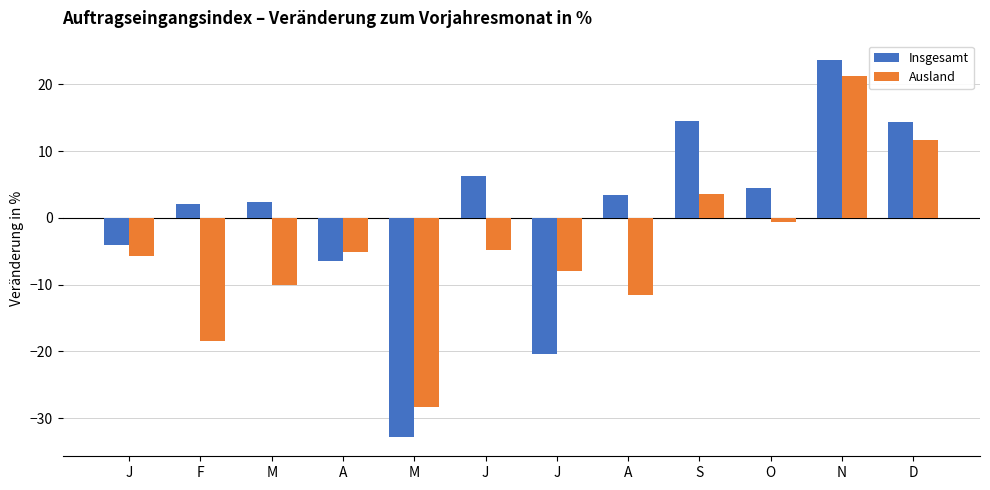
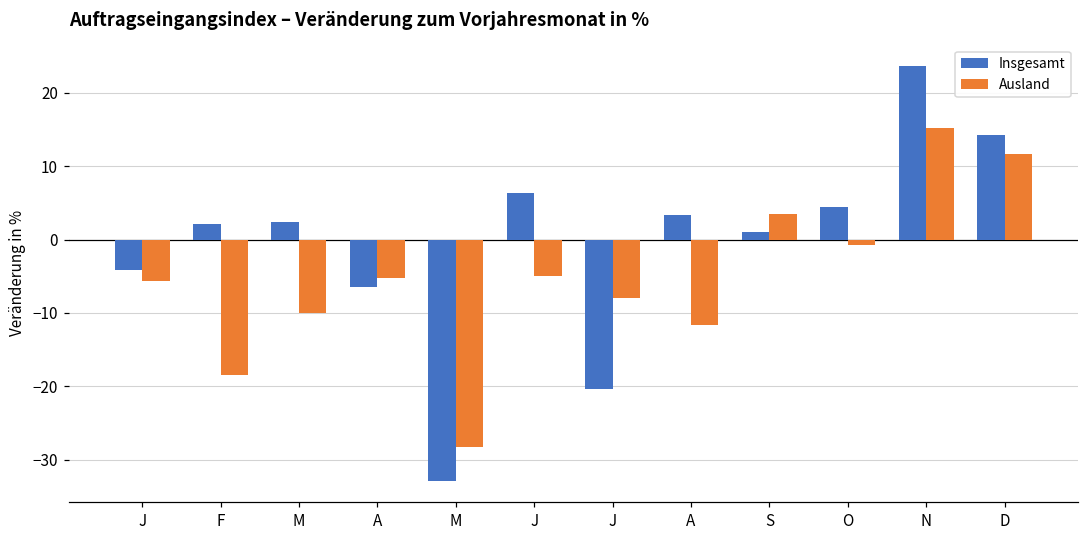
Insgesamt, S: 15 -> 1
Ausland, N: 21 -> 15
